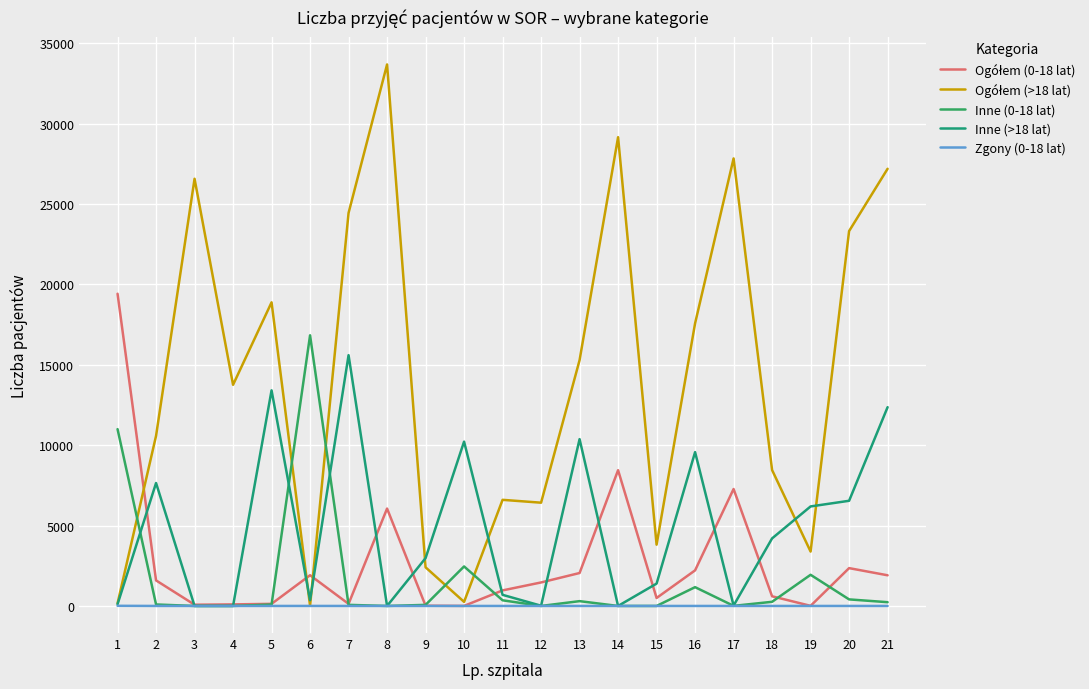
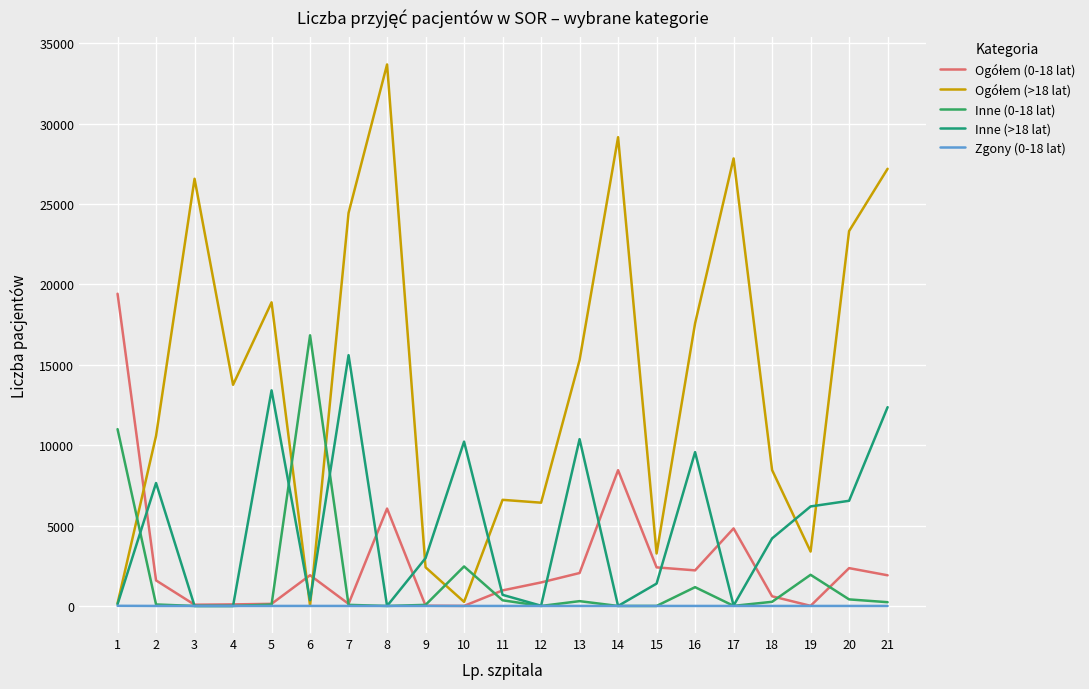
Ogółem (0-18 lat), 15: 500 -> 2400
Ogółem (>18 lat), 15: 3800 -> 3300
Ogółem (0-18 lat), 17: 7300 -> 4800
